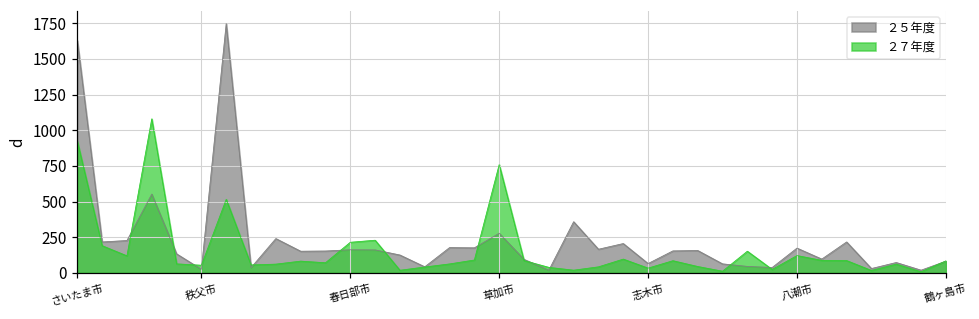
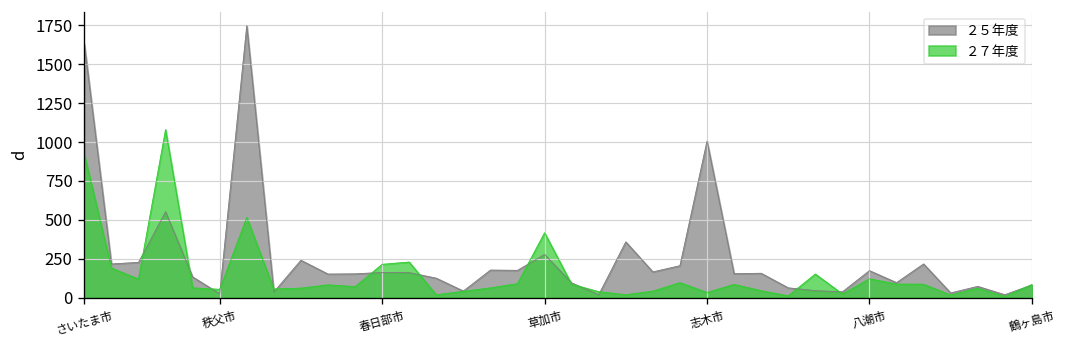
２７年度, 草加市: 760 -> 420
２５年度, 志木市: 60 -> 1010
